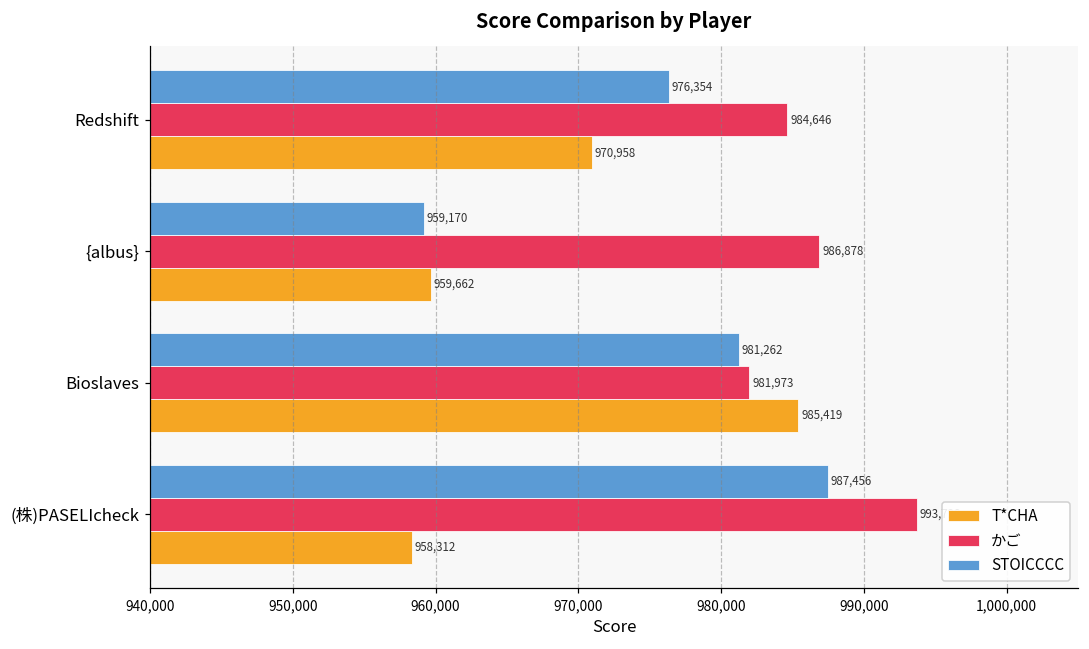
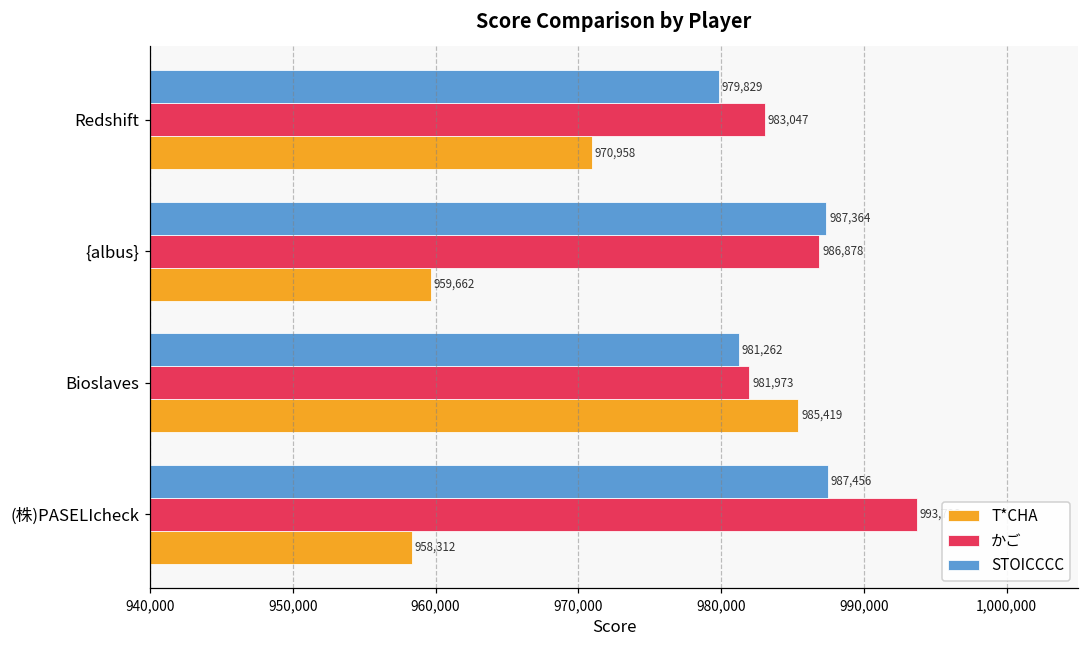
STOICCCC, Redshift: 976,354 -> 979,829
かご, Redshift: 984,646 -> 983,047
STOICCCC, {albus}: 959,170 -> 987,364
